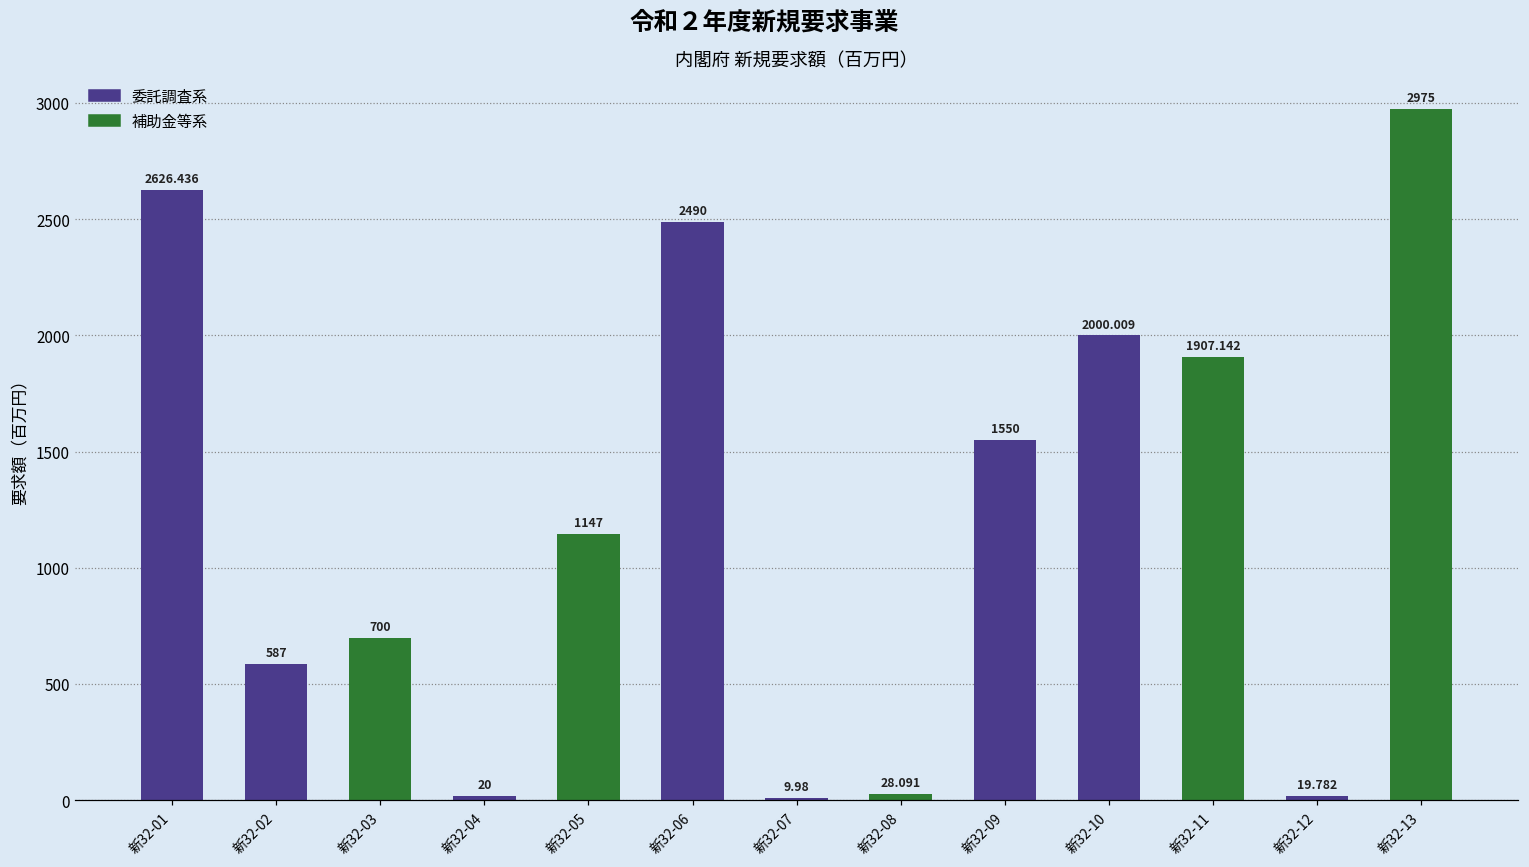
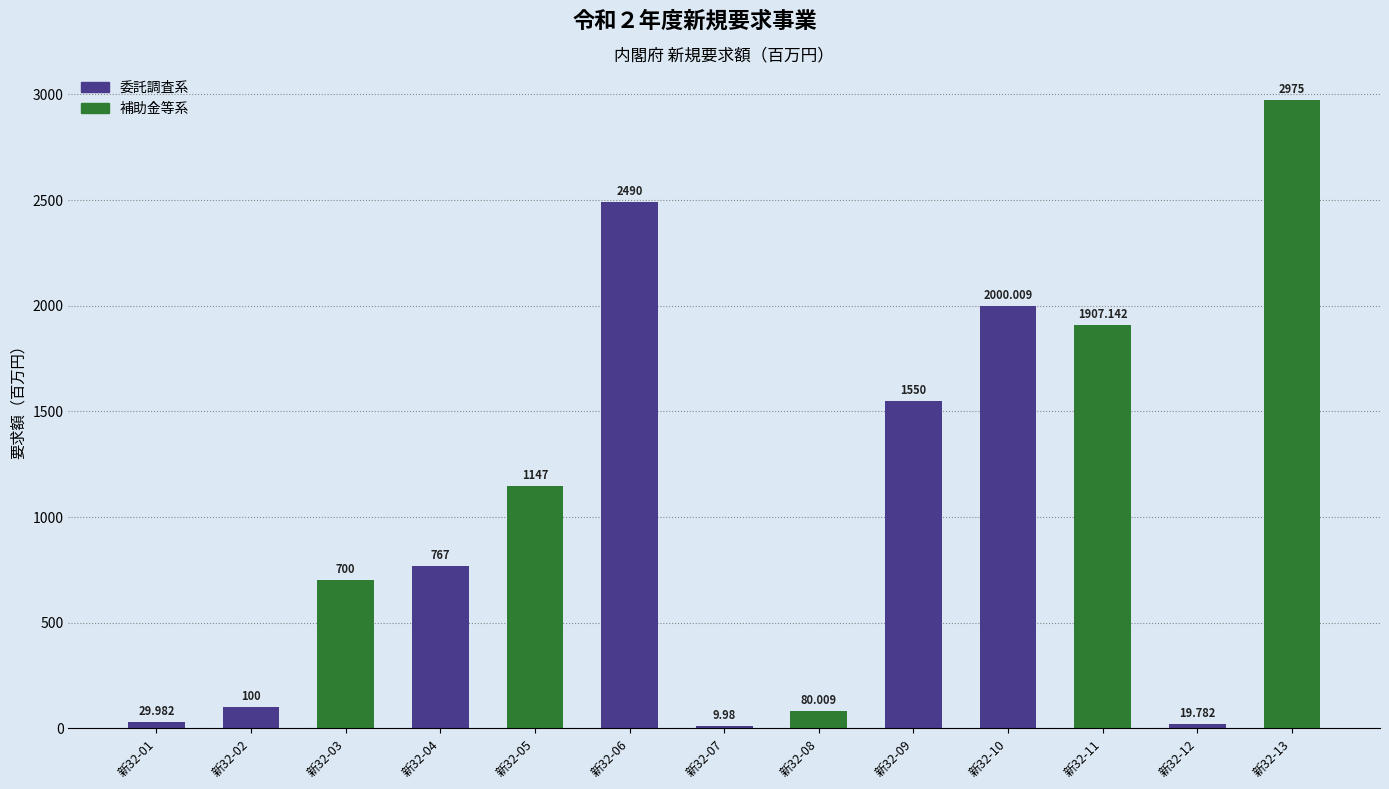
新32-01: 2626.436 -> 29.982
新32-02: 587 -> 100
新32-04: 20 -> 767
新32-08: 28.091 -> 80.009
